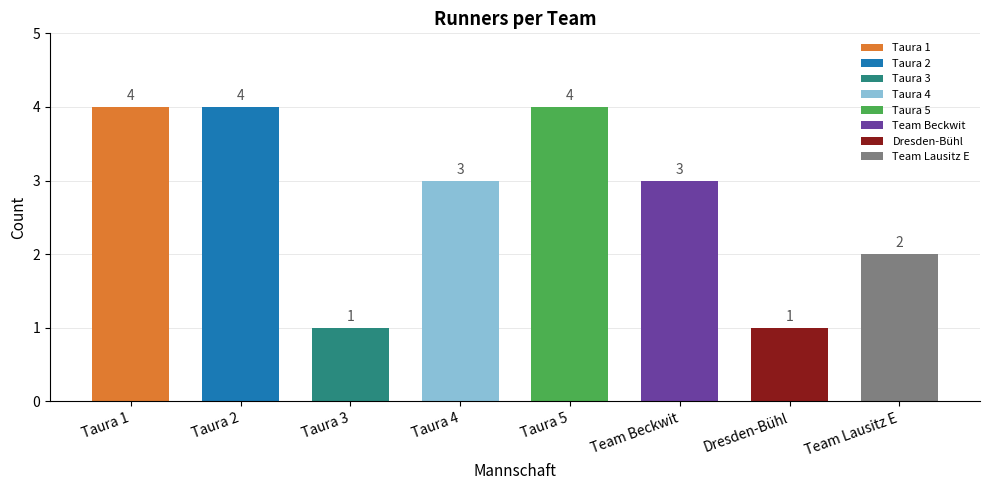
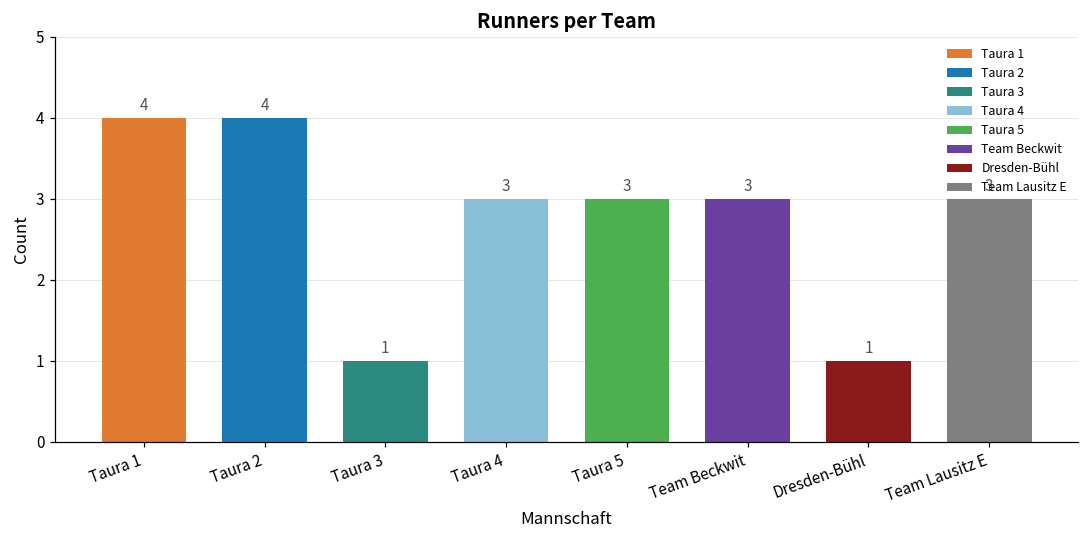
Taura 5: 4 -> 3
Team Lausitz E: 2 -> 3
